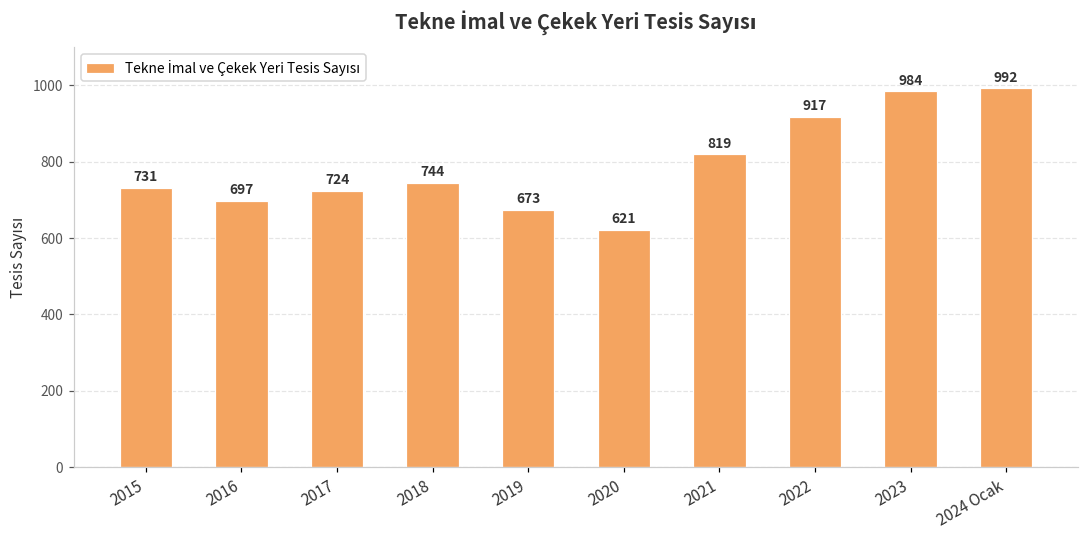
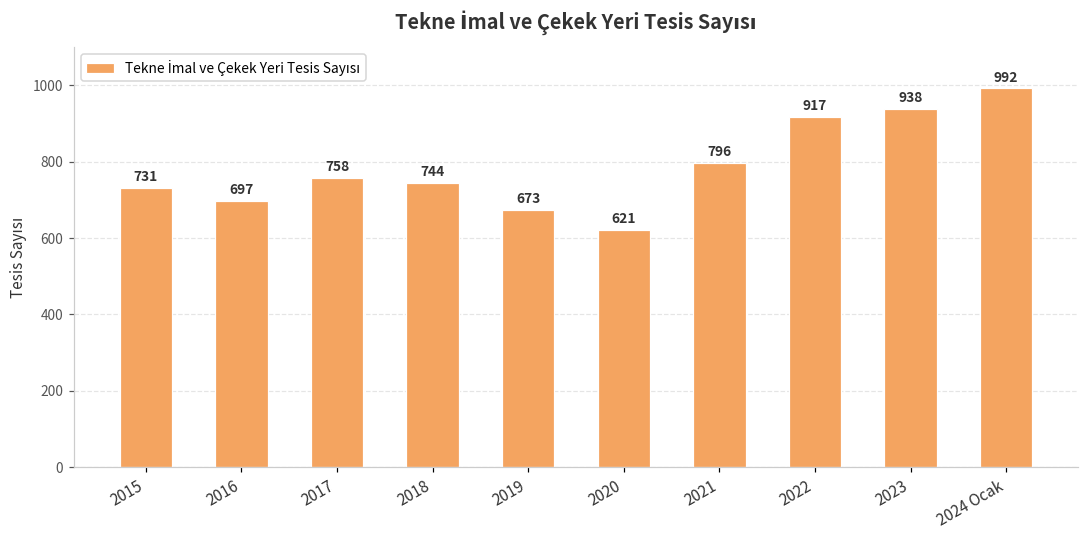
2017: 724 -> 758
2021: 819 -> 796
2023: 984 -> 938
